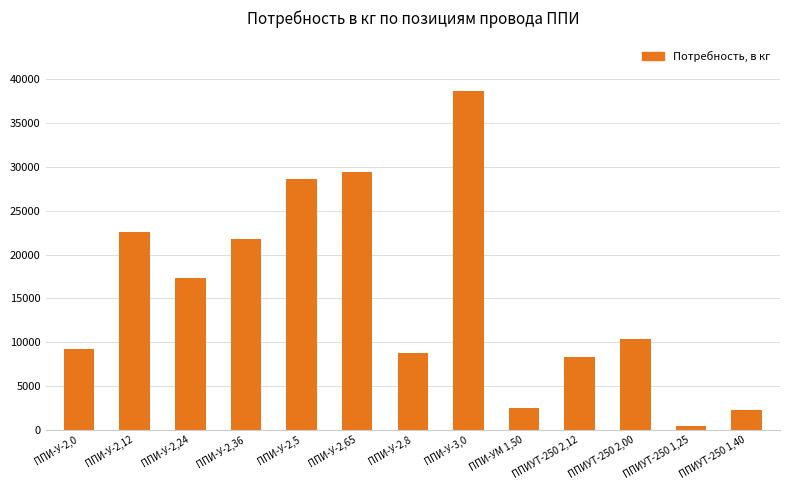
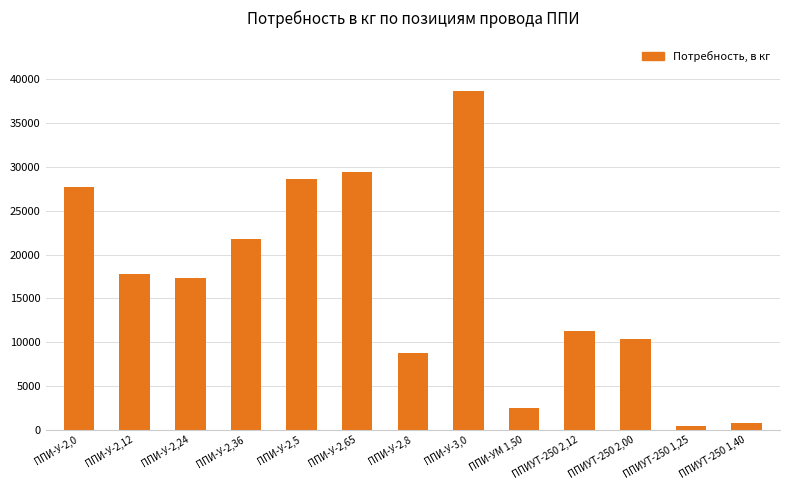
ППИ-У-2,0: 9000 -> 28000
ППИ-У-2,12: 23000 -> 18000
ППИУТ-250 2,12: 8000 -> 11000
ППИУТ-250 1,40: 2000 -> 1000
